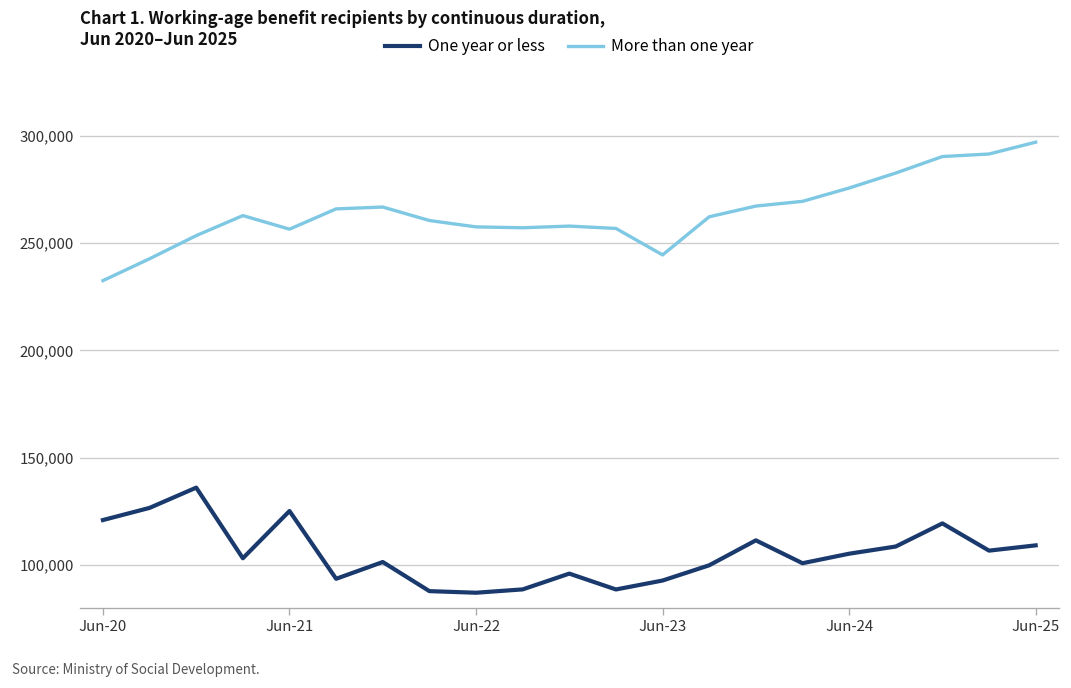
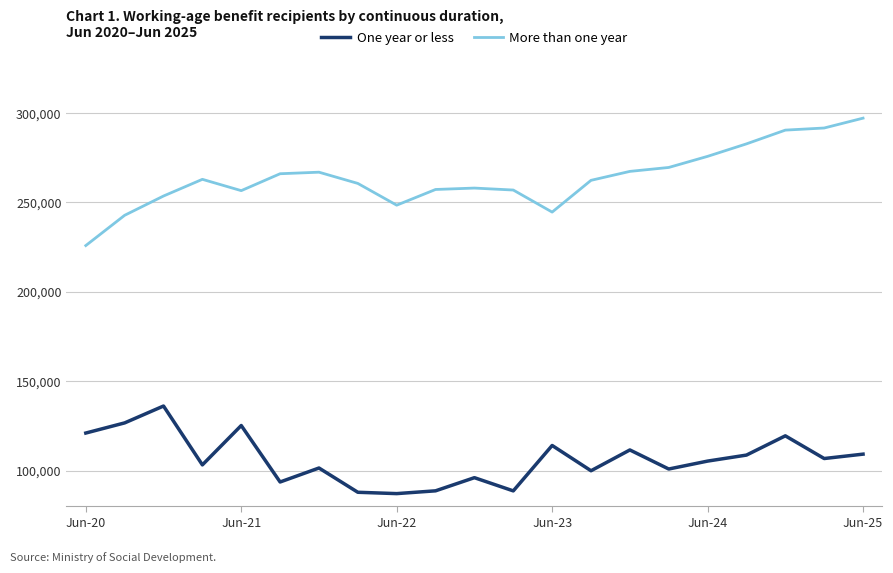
More than one year, Jun-20: 232,000 -> 226,000
More than one year, Jun-22: 257,000 -> 248,000
One year or less, Jun-23: 93,000 -> 114,000
